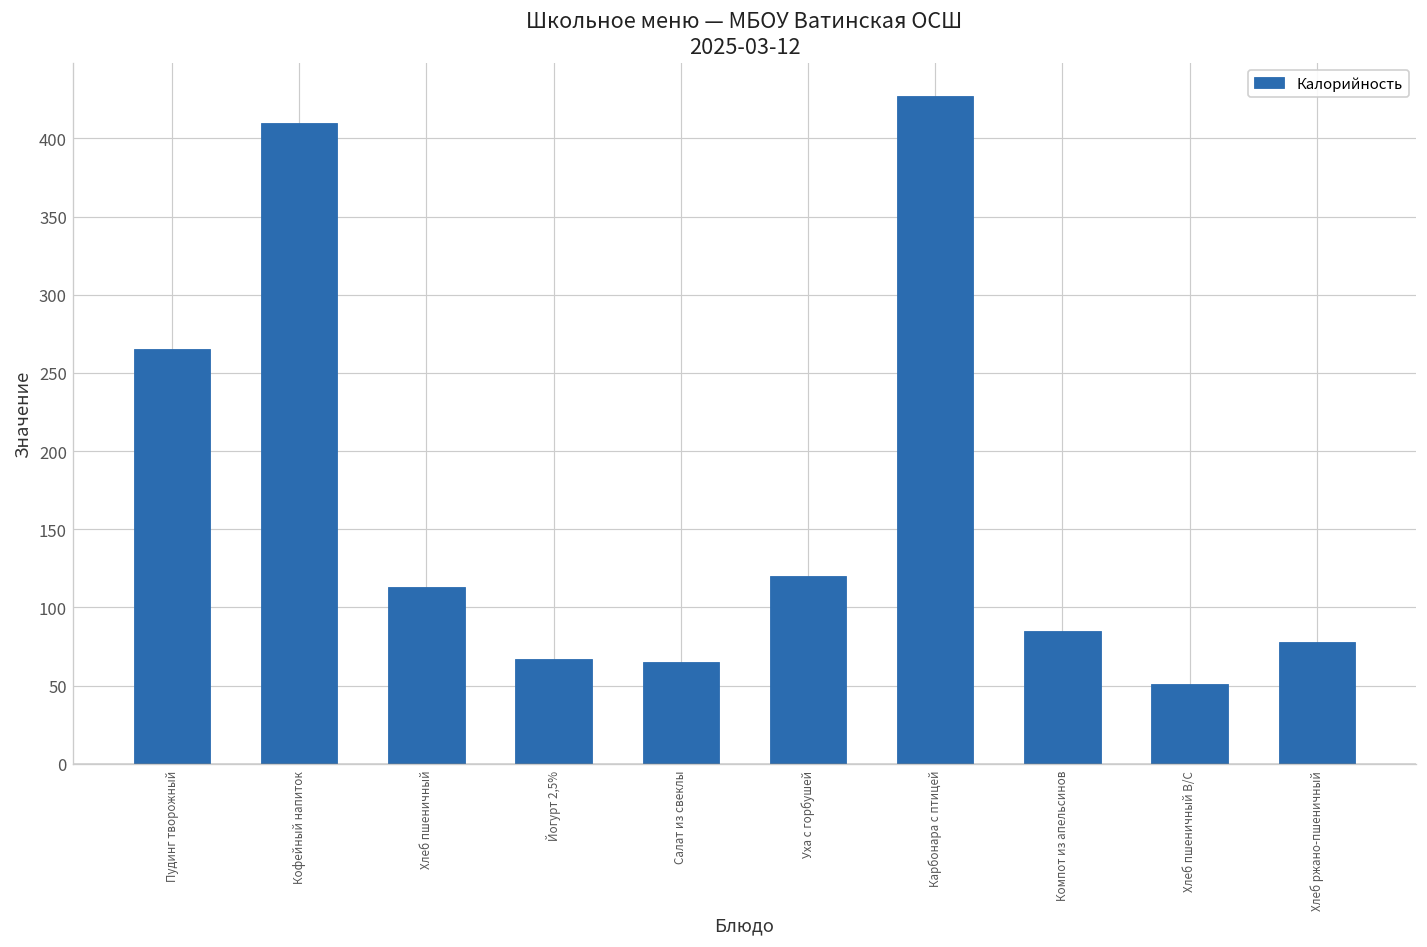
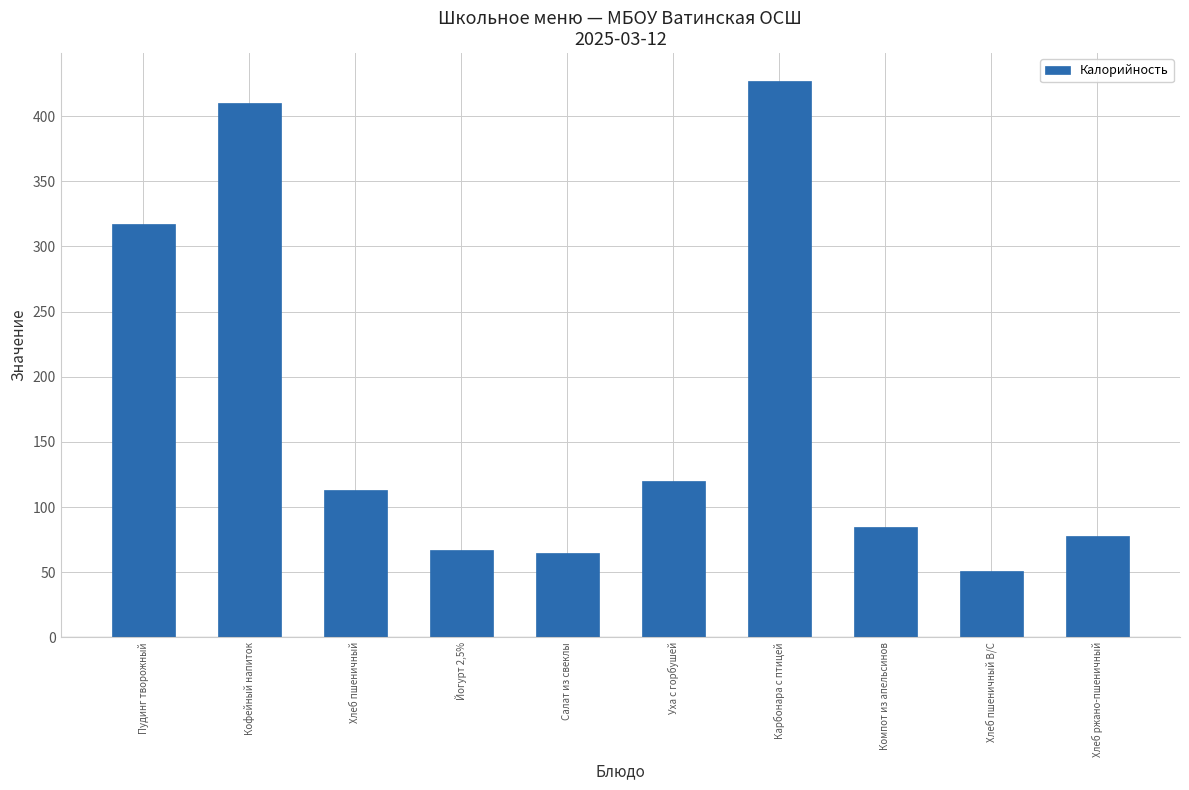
Пудинг творожный: 265 -> 317
